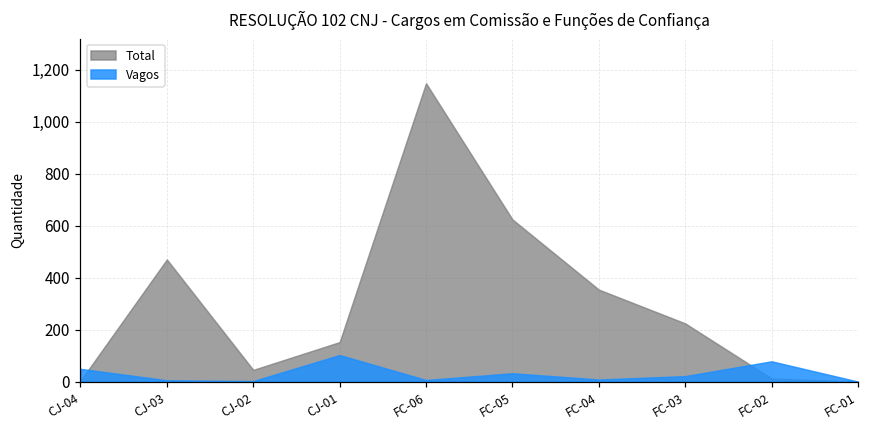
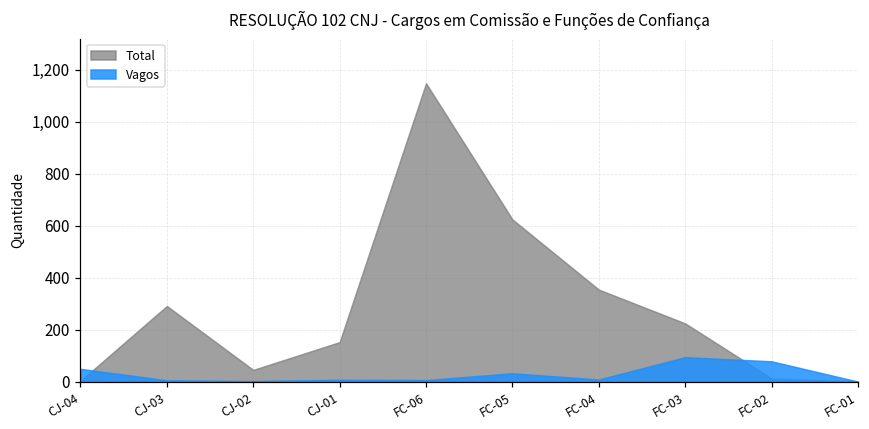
Total, CJ-03: 470 -> 290
Vagos, CJ-01: 100 -> 10
Vagos, FC-03: 20 -> 90
